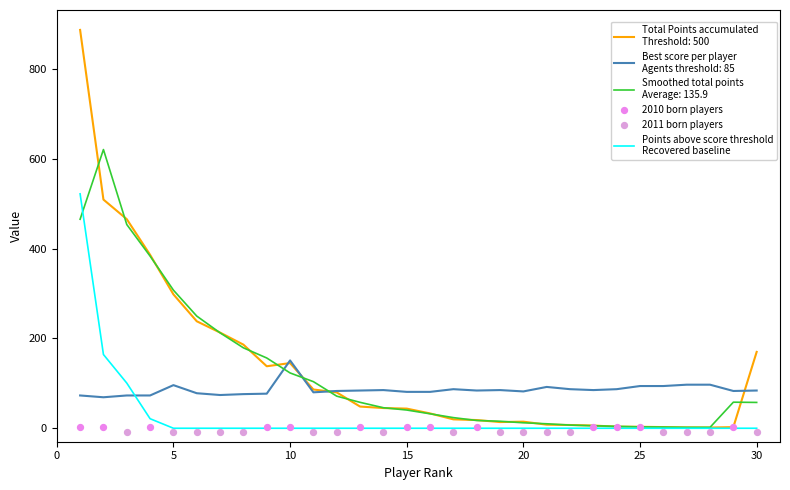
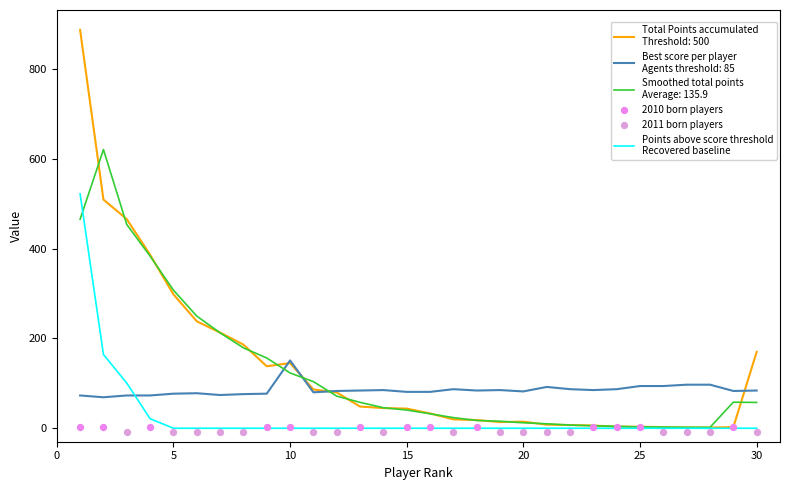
Best score per player Agents threshold: 85, 5: 100 -> 80
